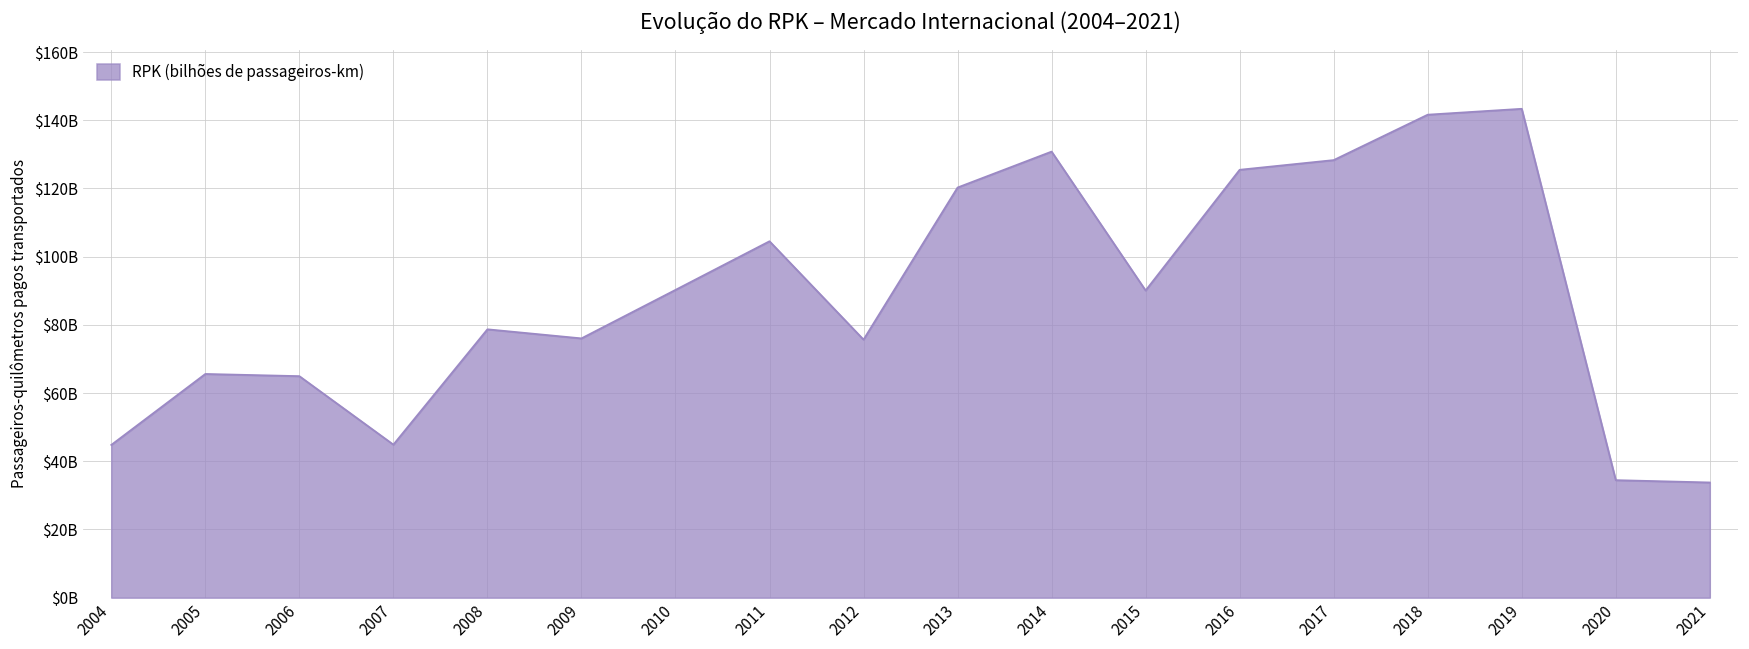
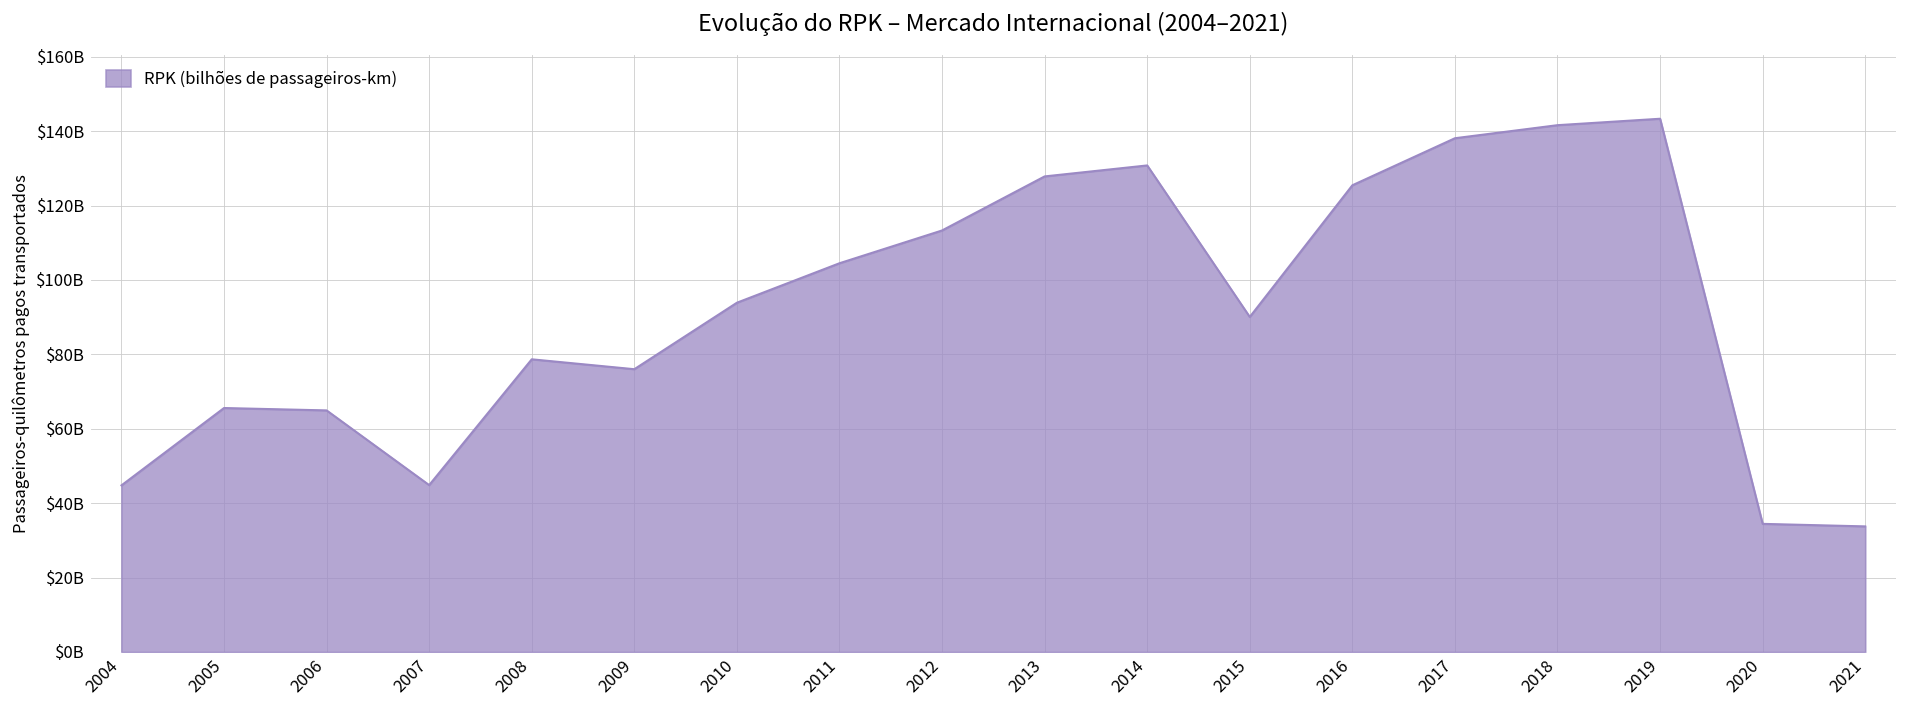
2010: $90000000000 -> $94000000000
2012: $76000000000 -> $113000000000
2013: $120000000000 -> $128000000000
2017: $128000000000 -> $138000000000
